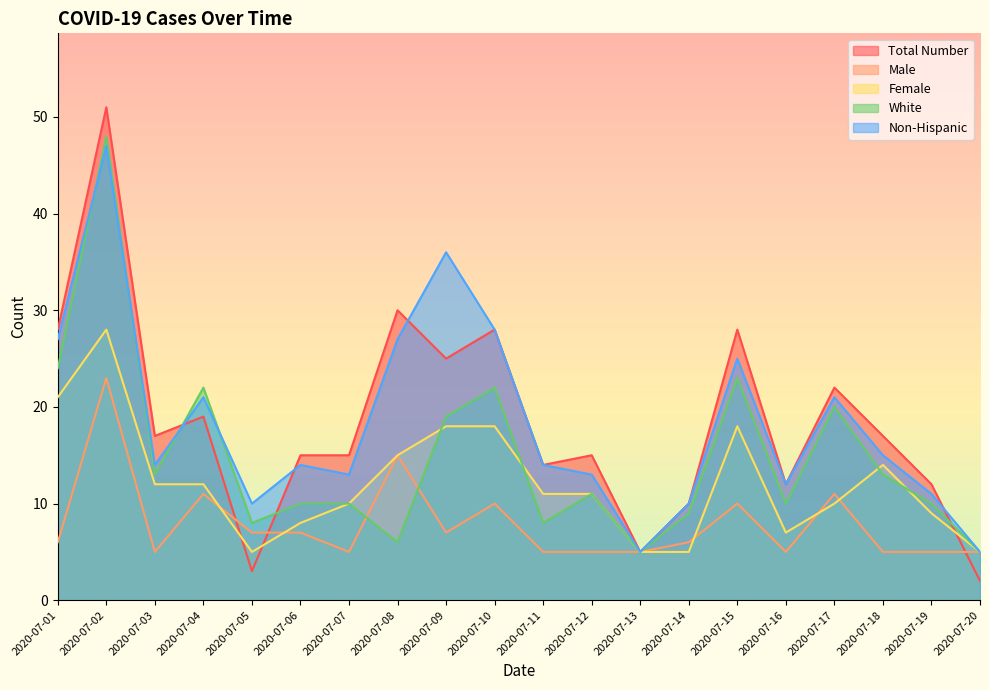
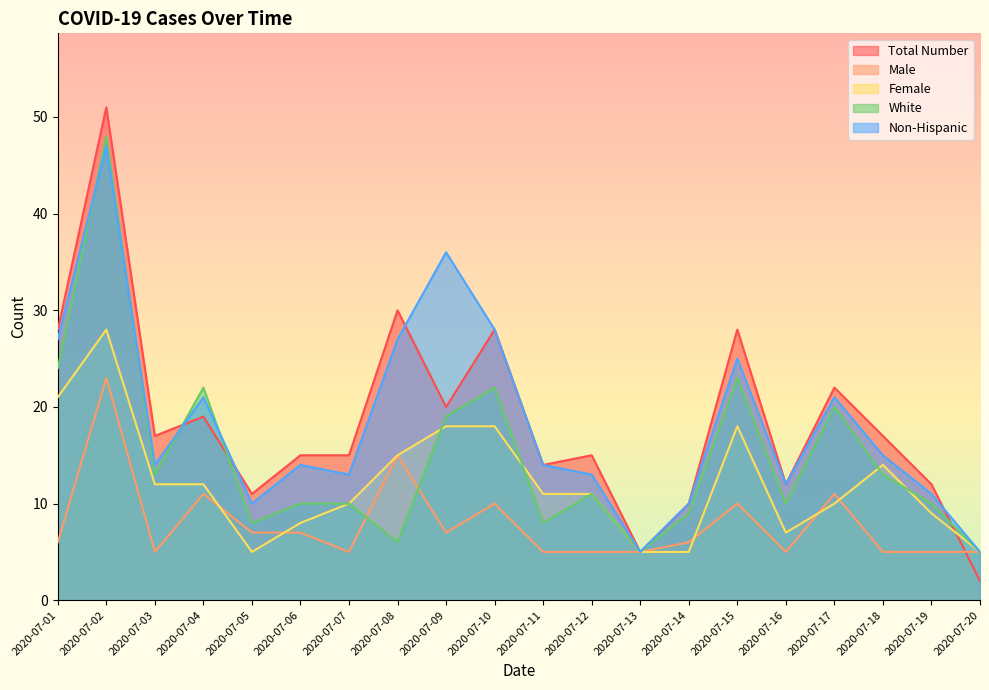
Total Number, 2020-07-05: 3 -> 11
Total Number, 2020-07-09: 25 -> 20
